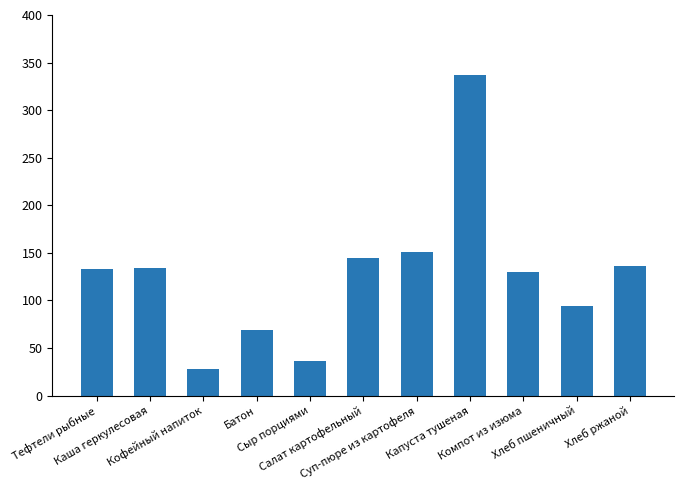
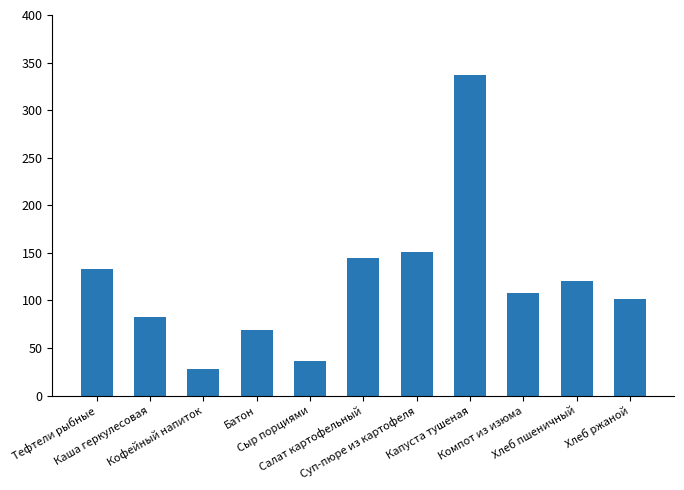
Каша геркулесовая: 130 -> 80
Компот из изюма: 130 -> 110
Хлеб пшеничный: 90 -> 120
Хлеб ржаной: 140 -> 100
